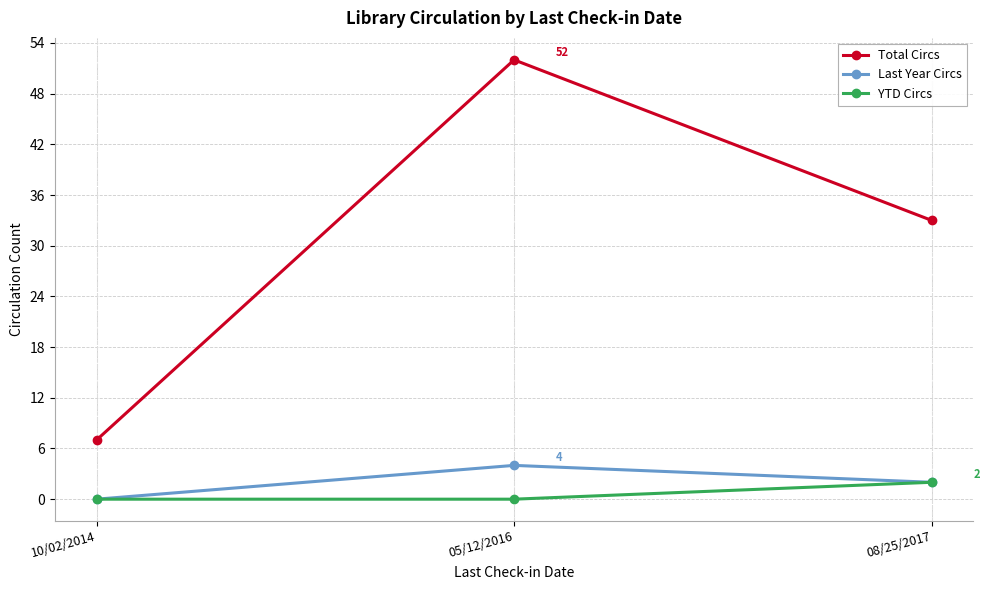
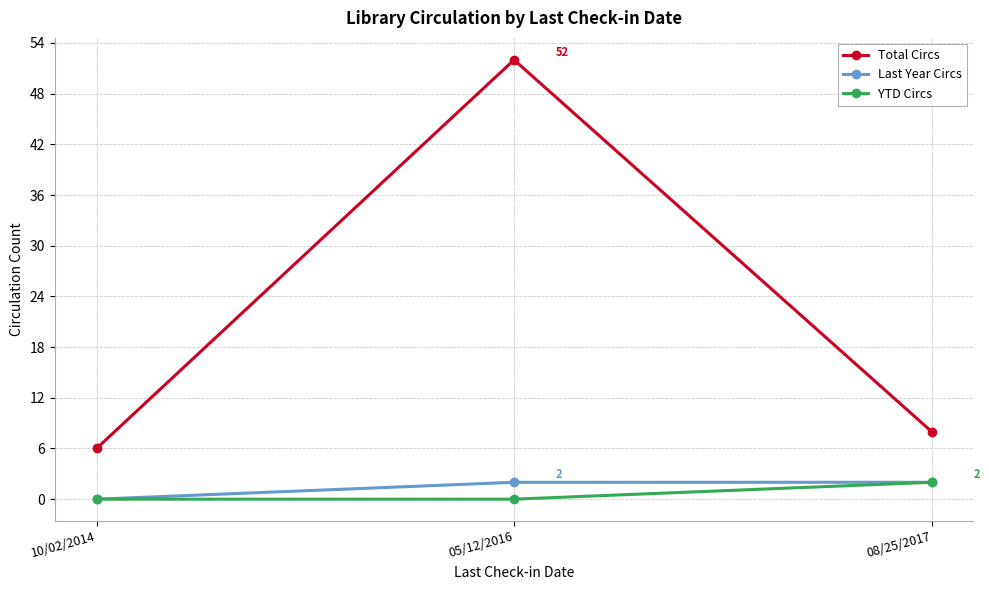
Total Circs, 10/02/2014: 7 -> 6
Last Year Circs, 05/12/2016: 4 -> 2
Total Circs, 08/25/2017: 33 -> 8
